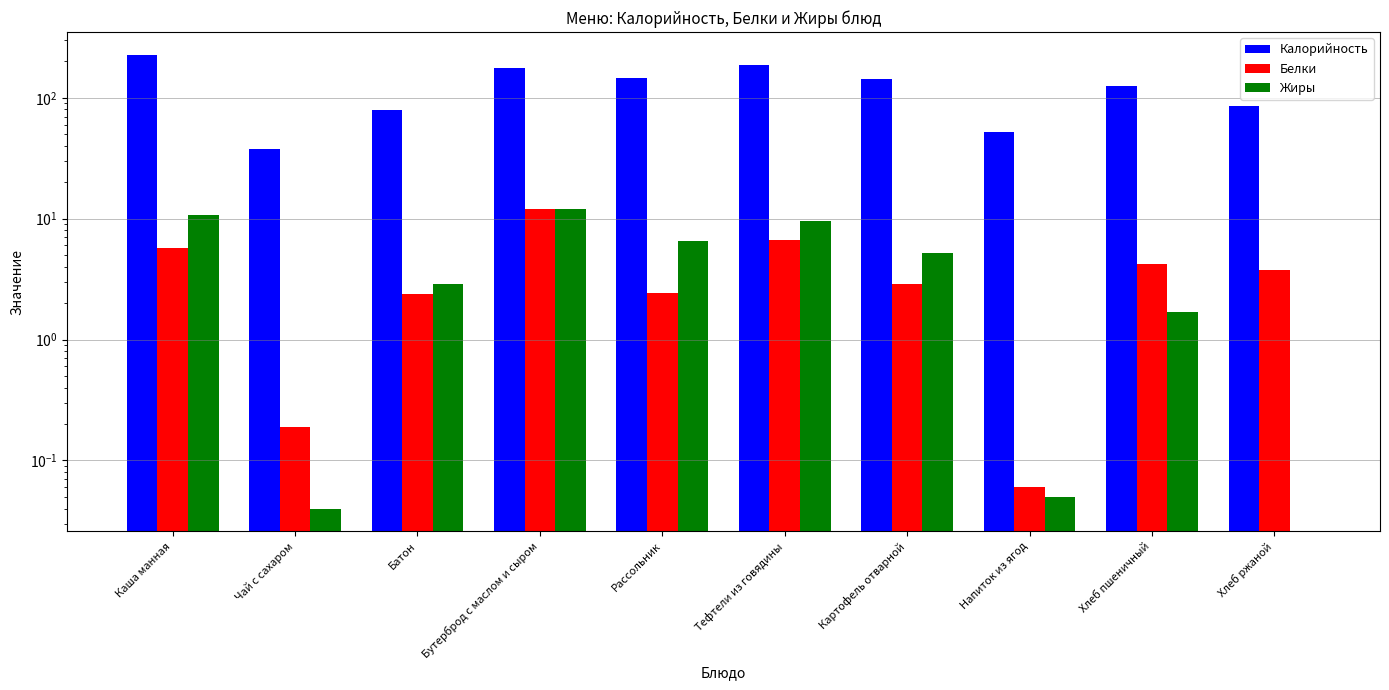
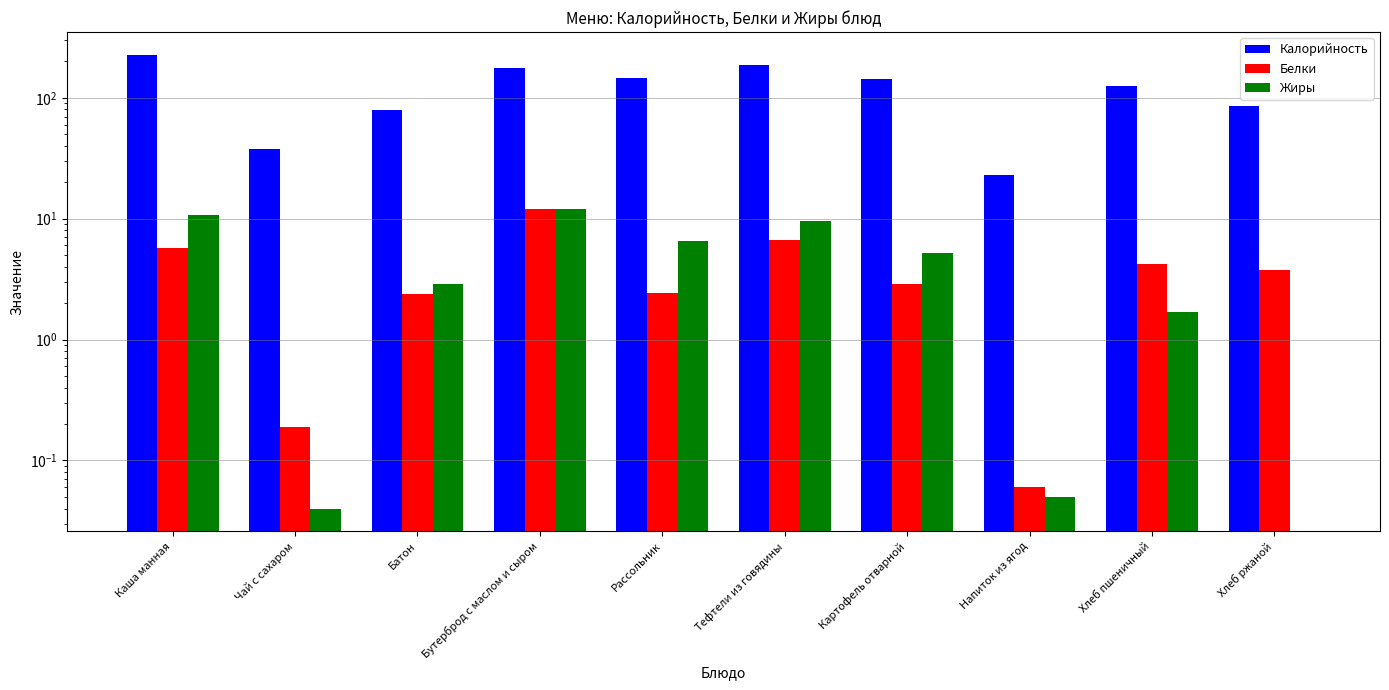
Калорийность, Напиток из ягод: 52 -> 23
